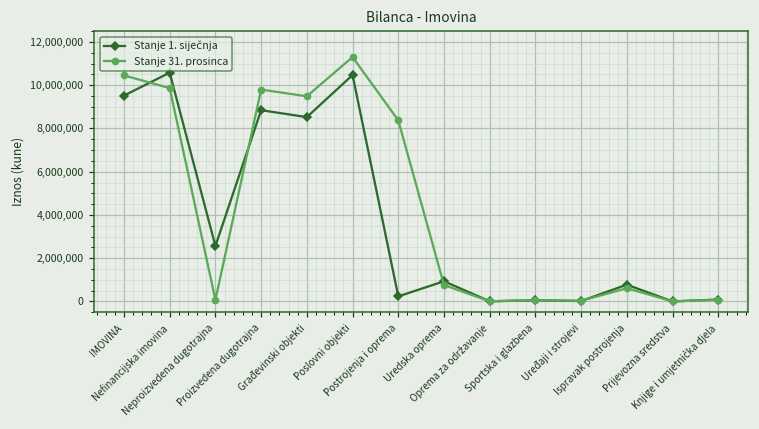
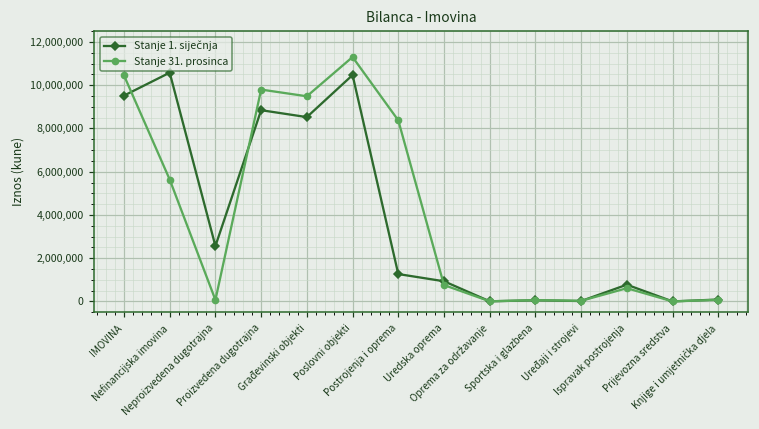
Stanje 31. prosinca, Nefinancijska imovina: 9,900,000 -> 5,600,000
Stanje 1. siječnja, Postrojenja i oprema: 200,000 -> 1,300,000
